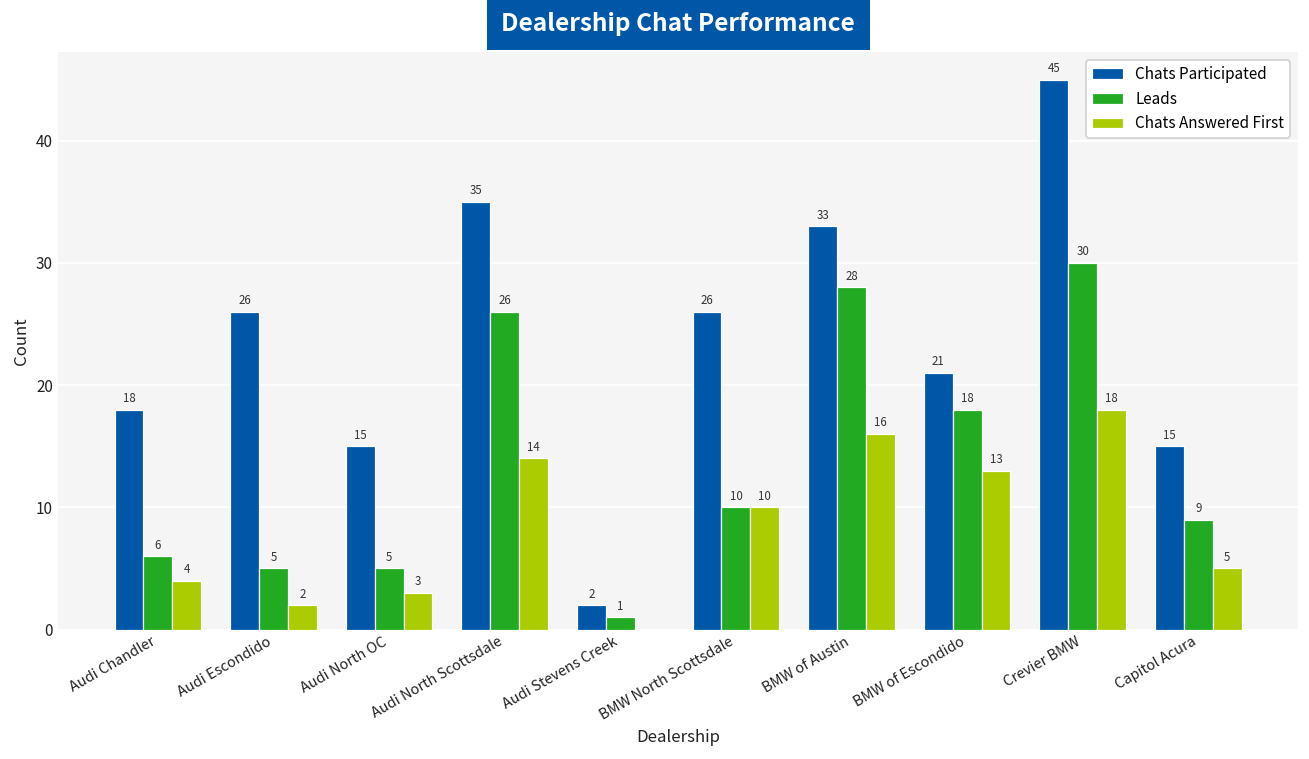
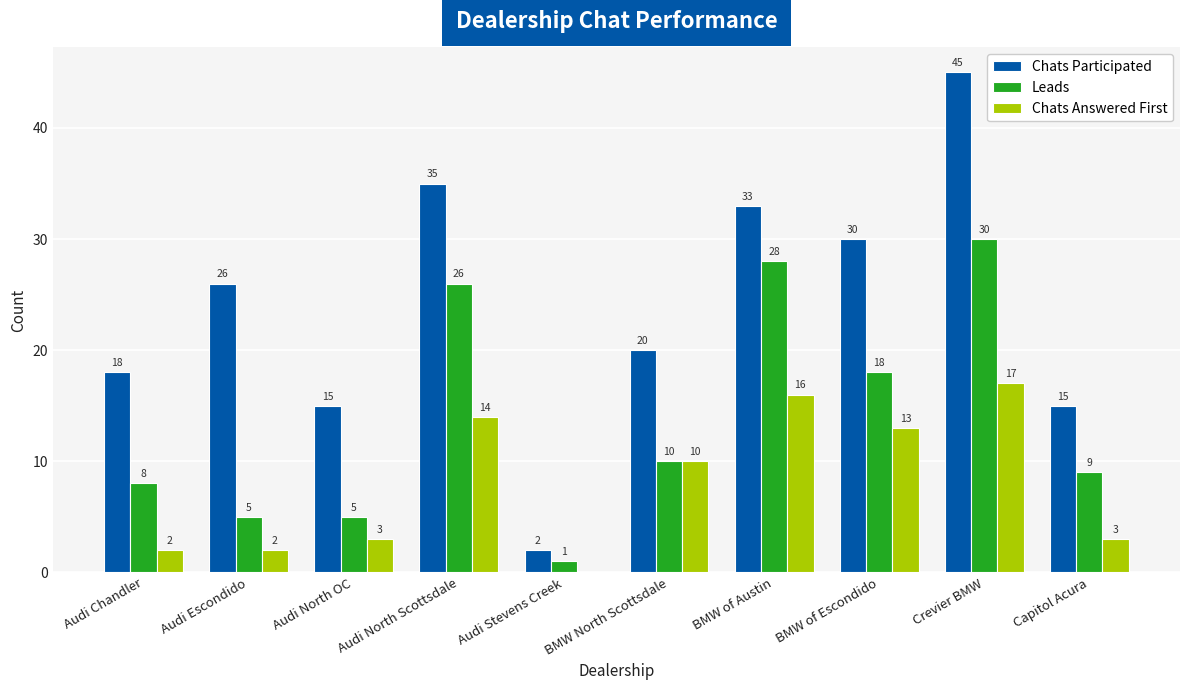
Leads, Audi Chandler: 6 -> 8
Chats Answered First, Audi Chandler: 4 -> 2
Chats Participated, BMW North Scottsdale: 26 -> 20
Chats Participated, BMW of Escondido: 21 -> 30
Chats Answered First, Crevier BMW: 18 -> 17
Chats Answered First, Capitol Acura: 5 -> 3
